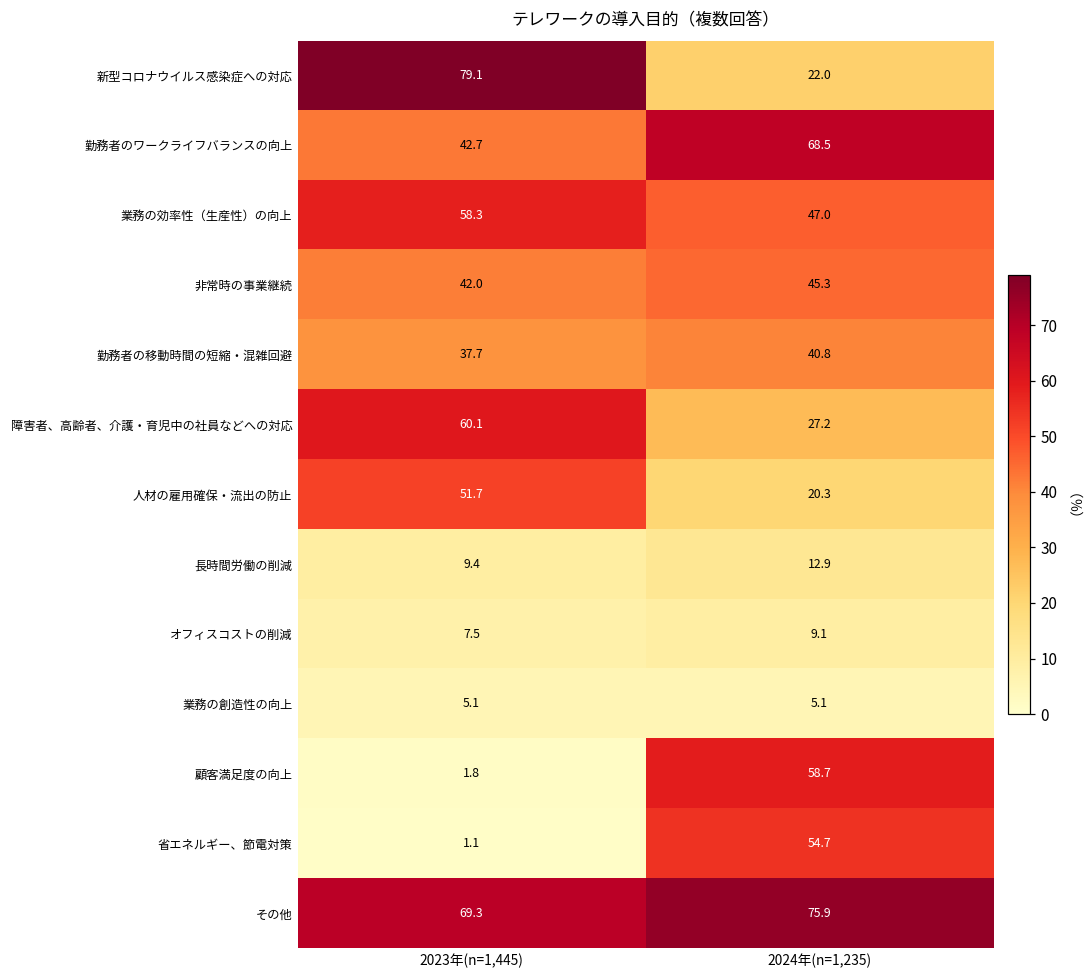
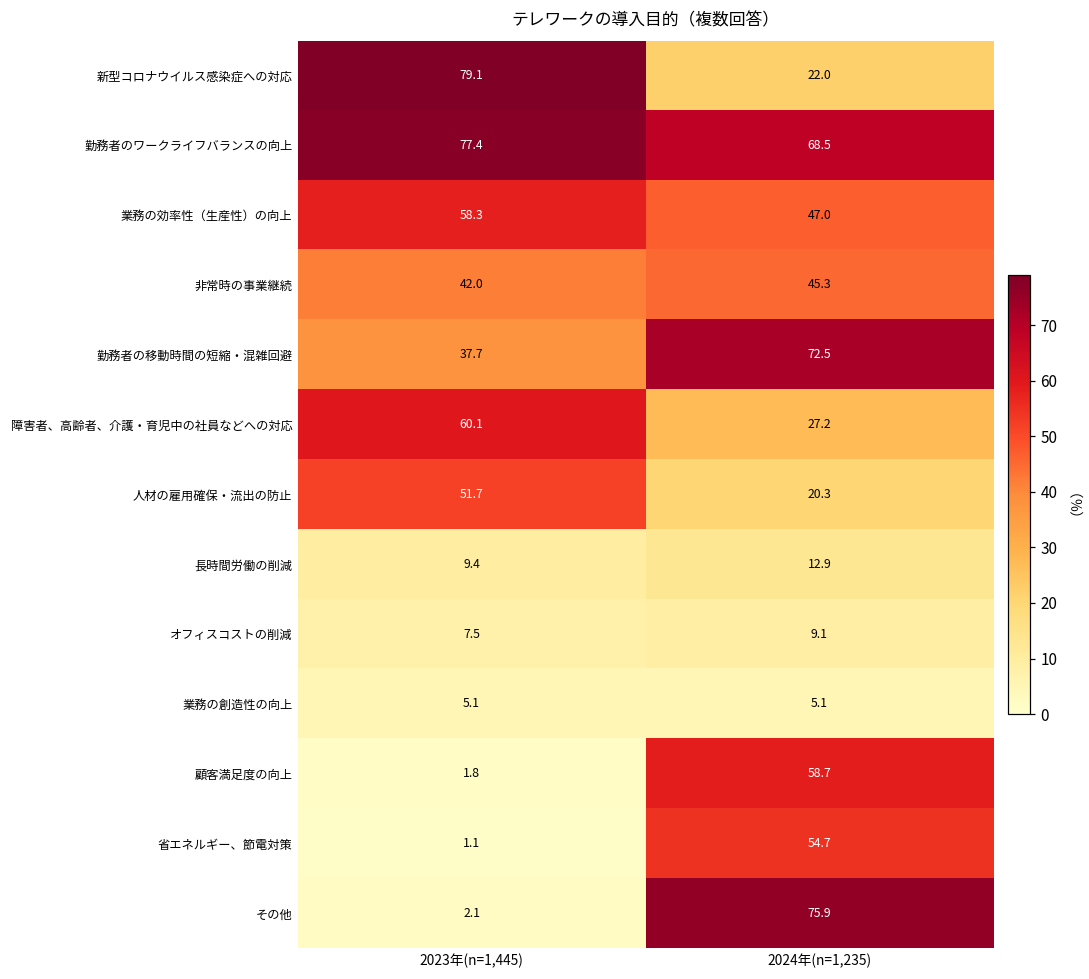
勤務者のワークライフバランスの向上, 2023年(n=1,445): 42.7 -> 77.4
勤務者の移動時間の短縮・混雑回避, 2024年(n=1,235): 40.8 -> 72.5
その他, 2023年(n=1,445): 69.3 -> 2.1
